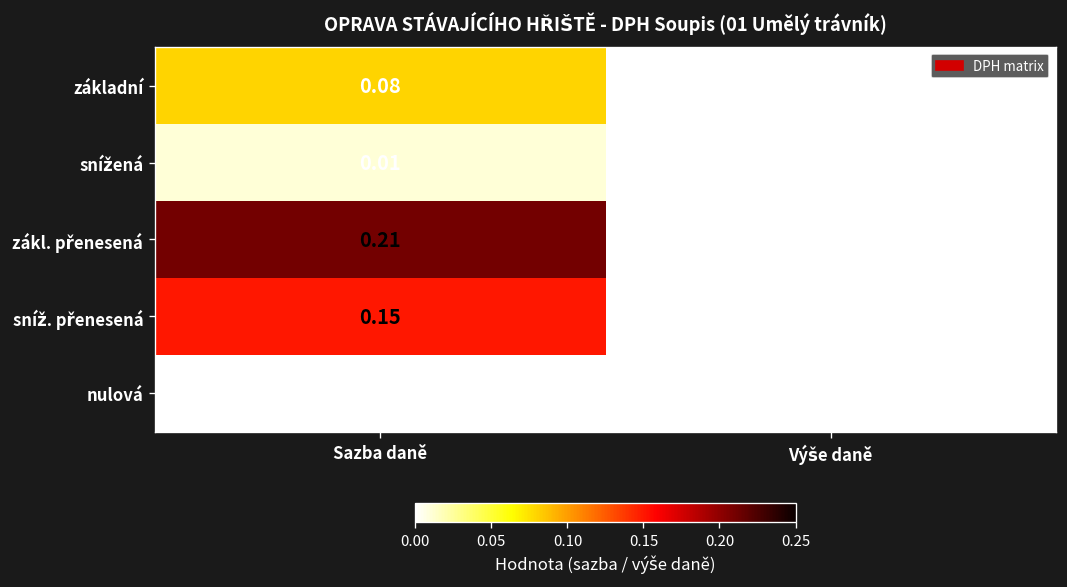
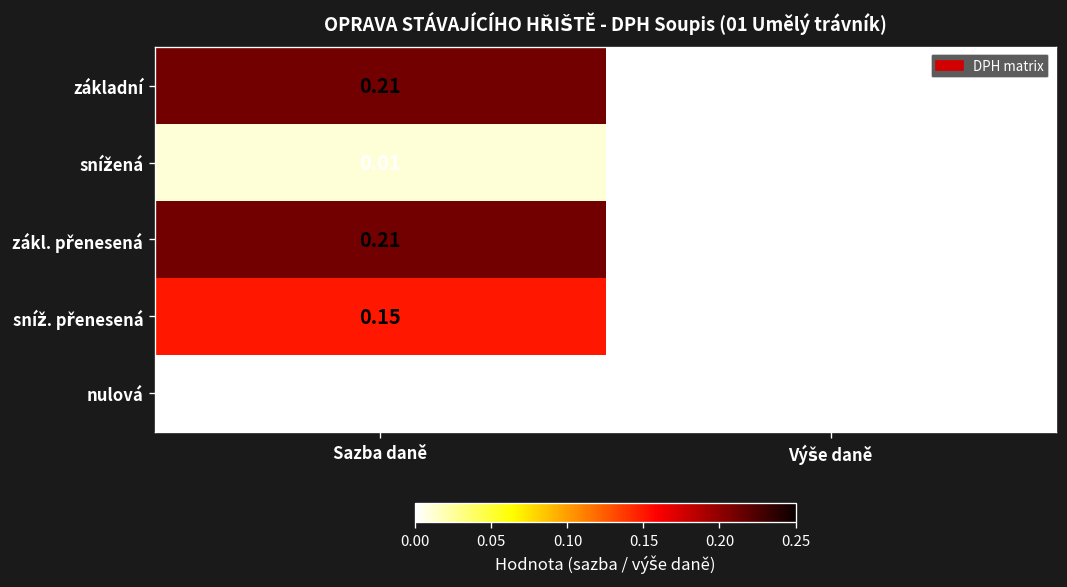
základní, Sazba daně: 0.08 -> 0.21
